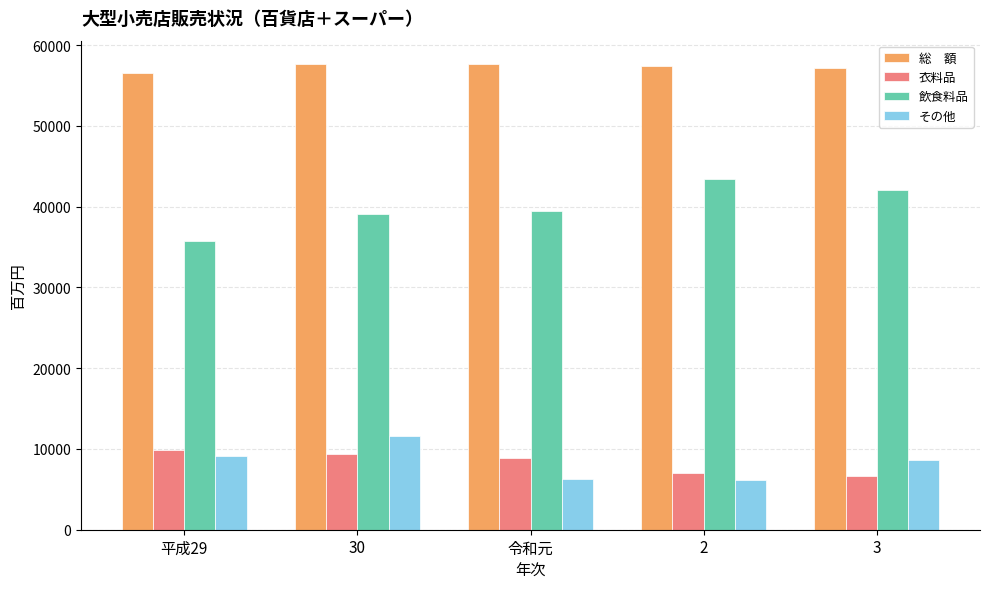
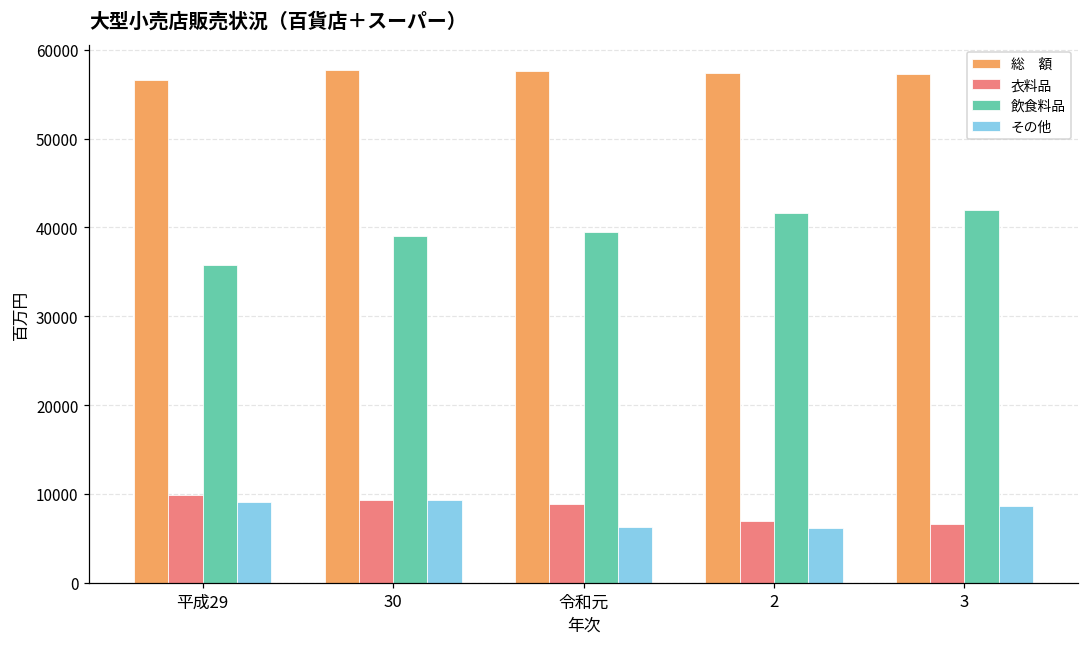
その他, 30: 12000 -> 9000
飲食料品, 2: 43000 -> 42000
